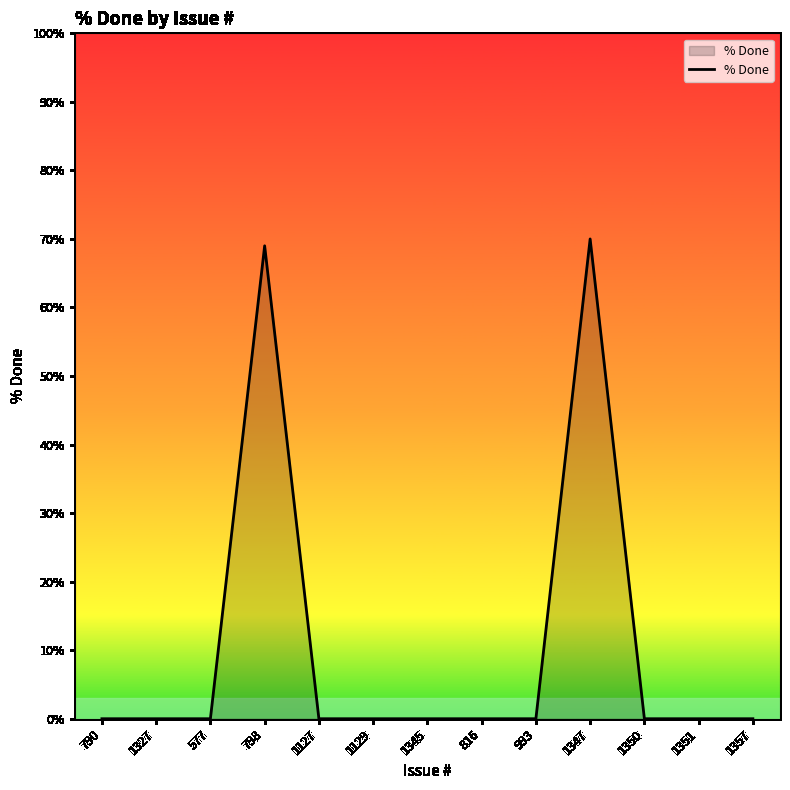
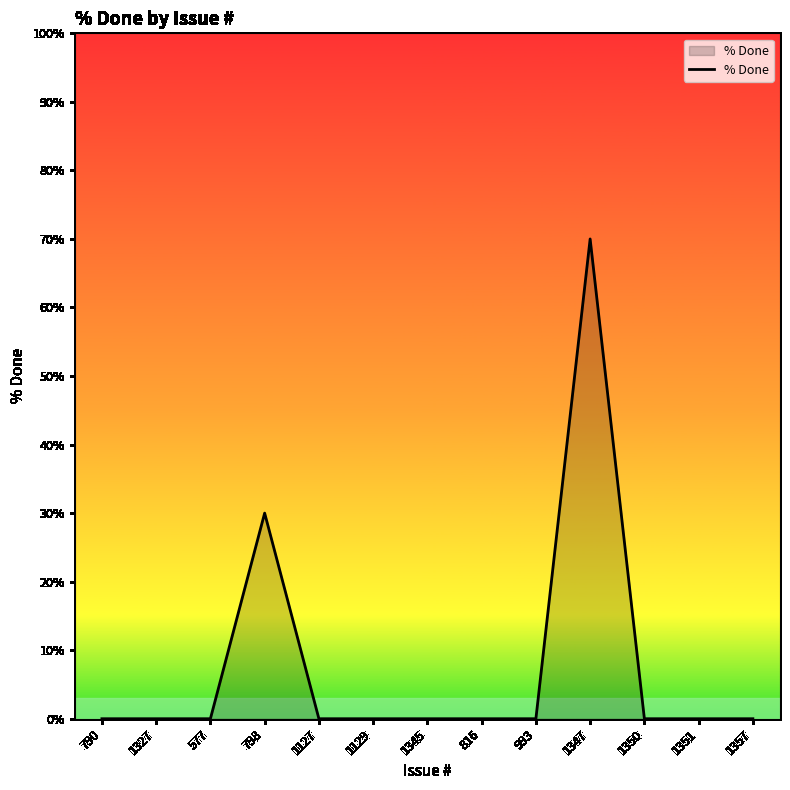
798: 69% -> 30%
